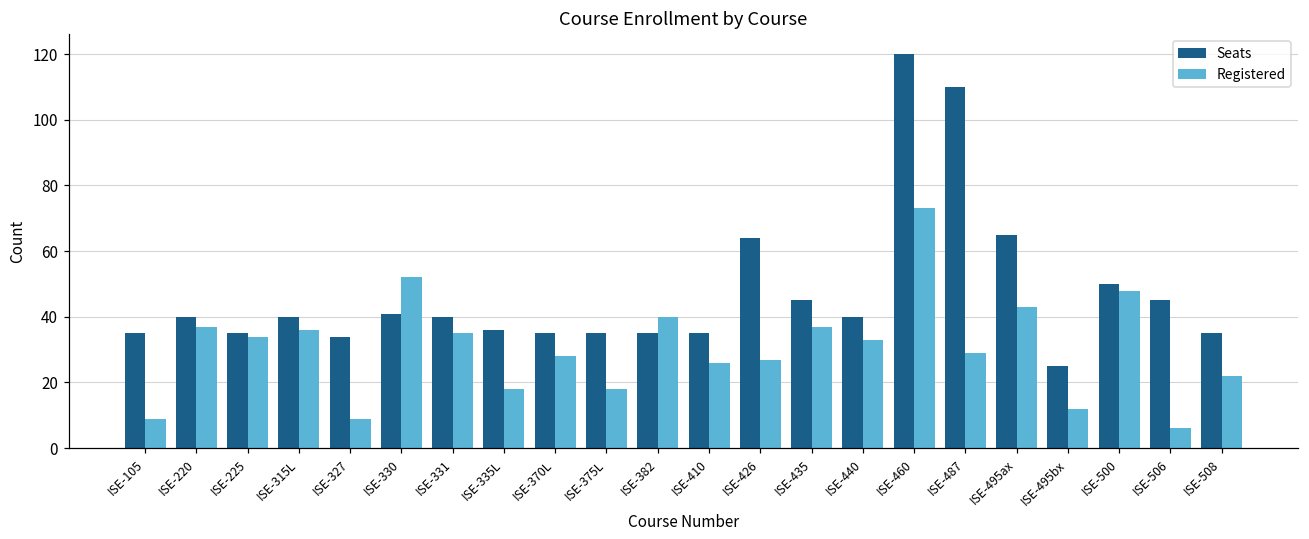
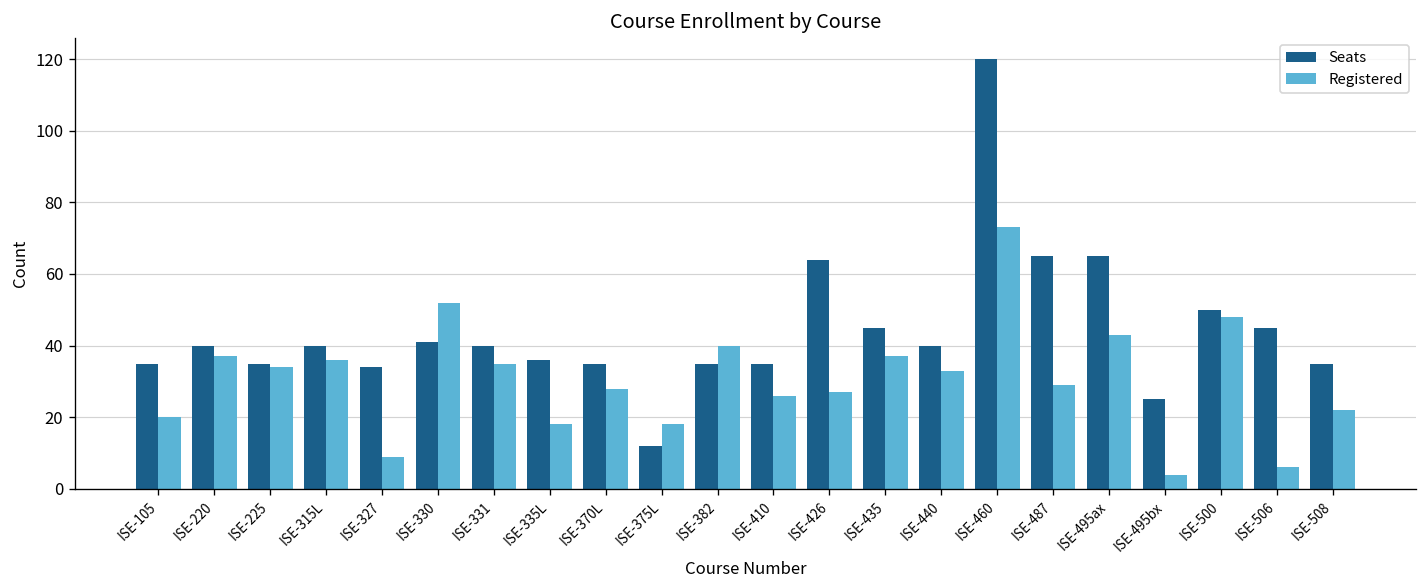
Registered, ISE-105: 9 -> 20
Seats, ISE-375L: 35 -> 12
Seats, ISE-487: 110 -> 65
Registered, ISE-495bx: 12 -> 4
